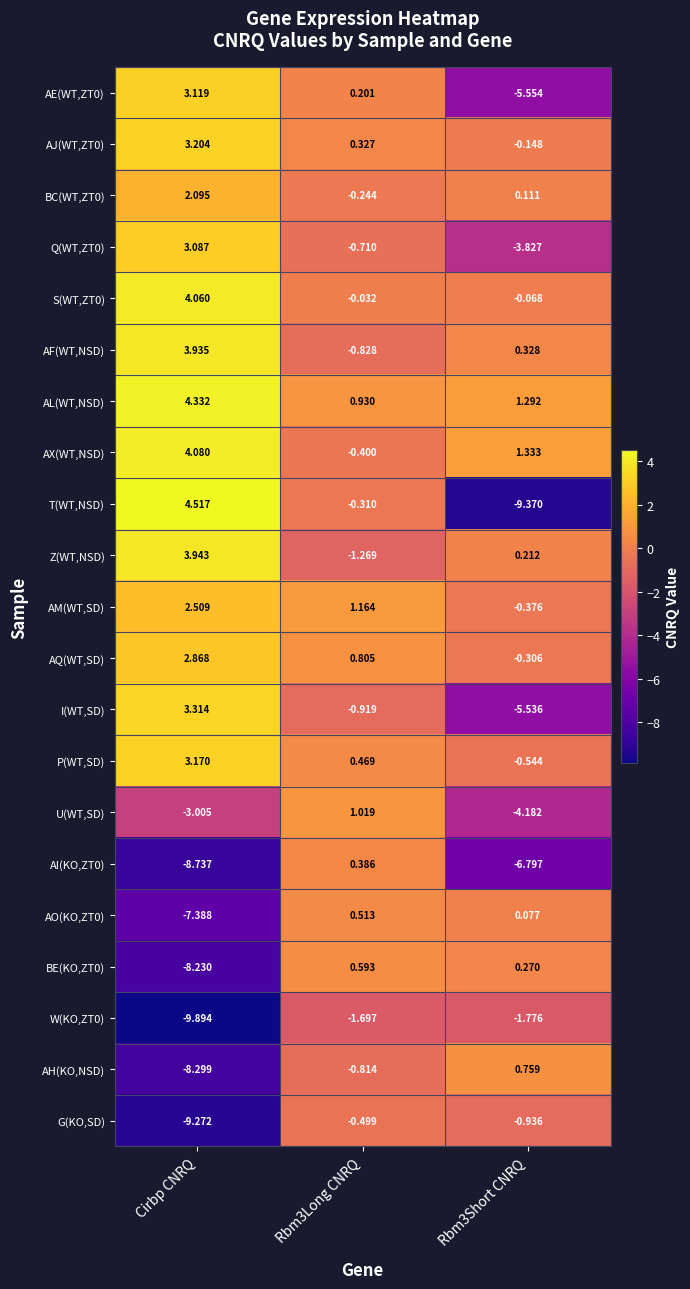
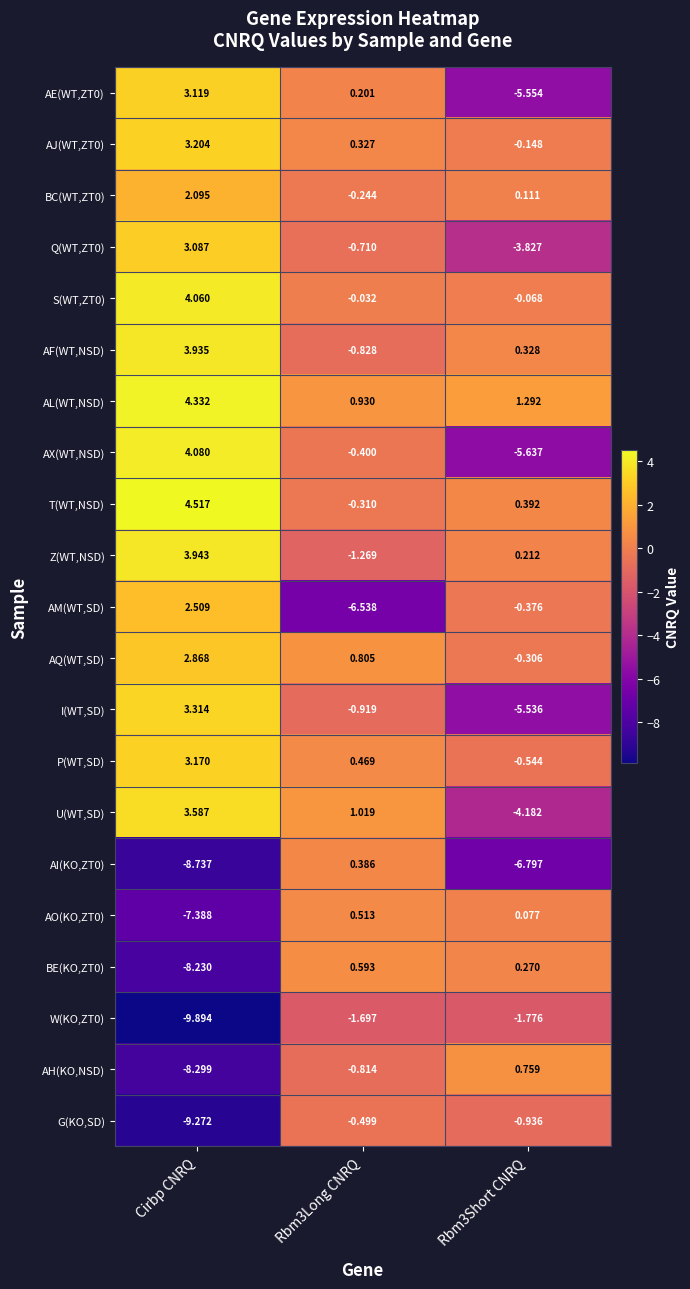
AX(WT,NSD), Rbm3Short CNRQ: 1.333 -> -5.637
T(WT,NSD), Rbm3Short CNRQ: -9.370 -> 0.392
AM(WT,SD), Rbm3Long CNRQ: 1.164 -> -6.538
U(WT,SD), Cirbp CNRQ: -3.005 -> 3.587
